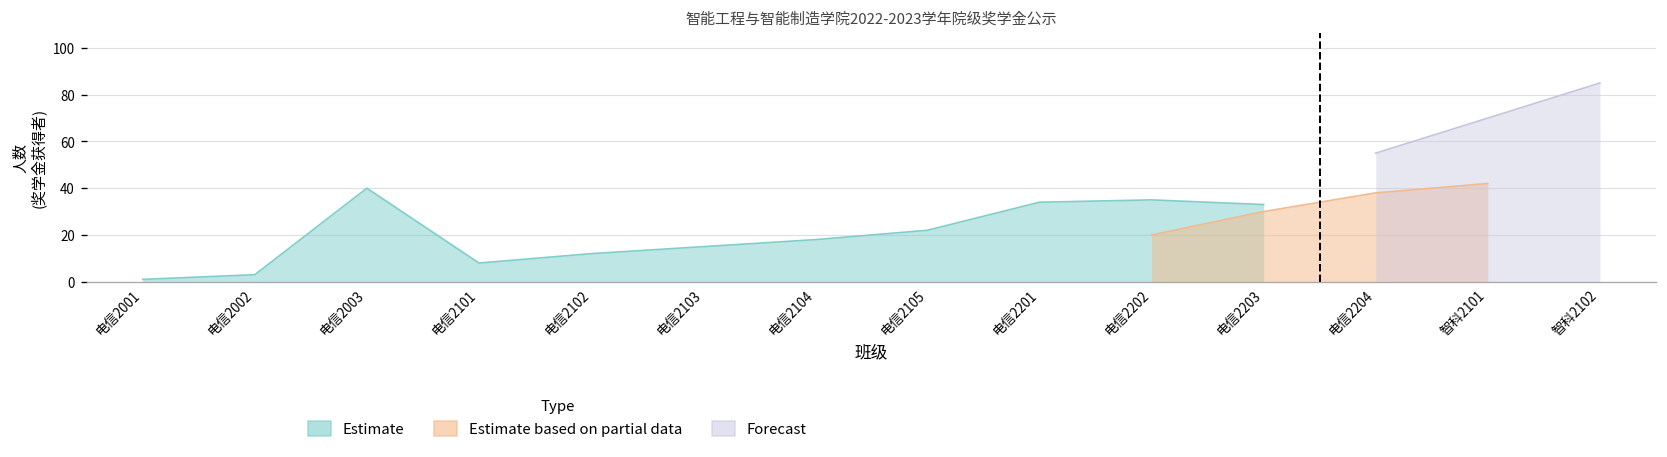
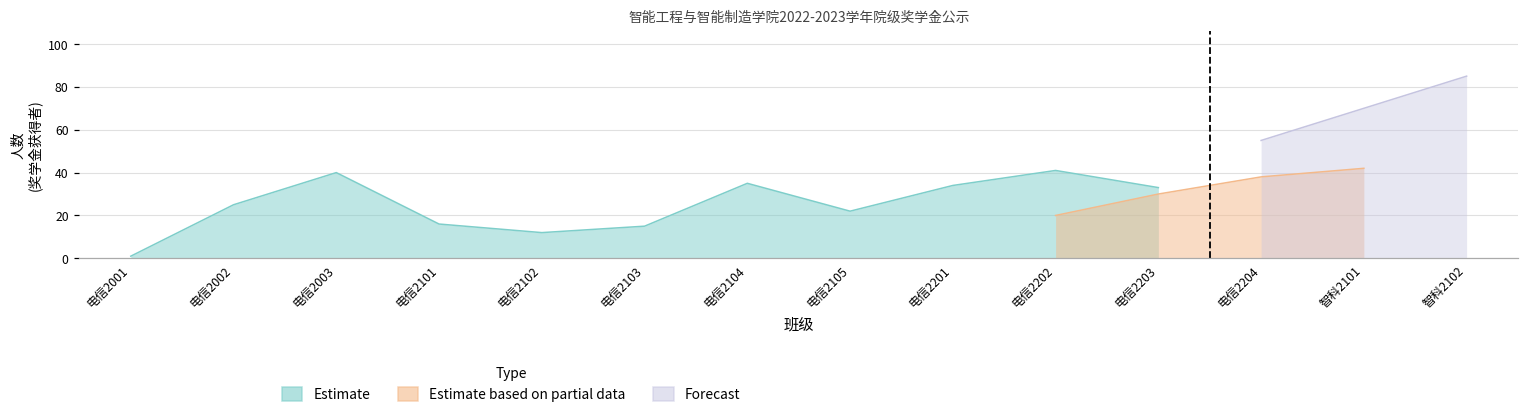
Estimate, 电信2002: 3 -> 25
Estimate, 电信2101: 8 -> 16
Estimate, 电信2104: 18 -> 35
Estimate, 电信2202: 35 -> 41
